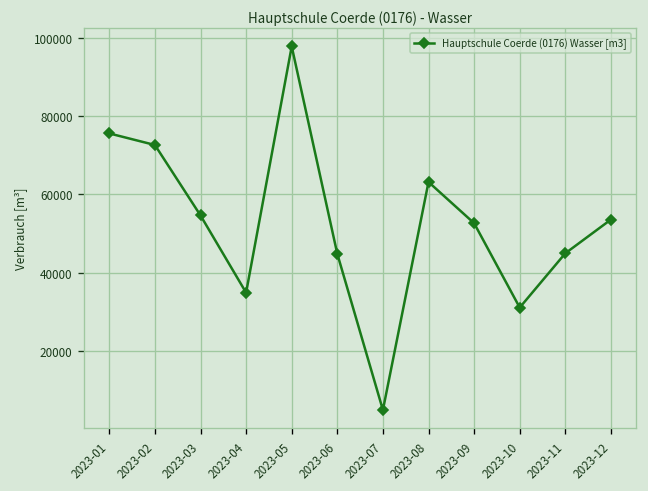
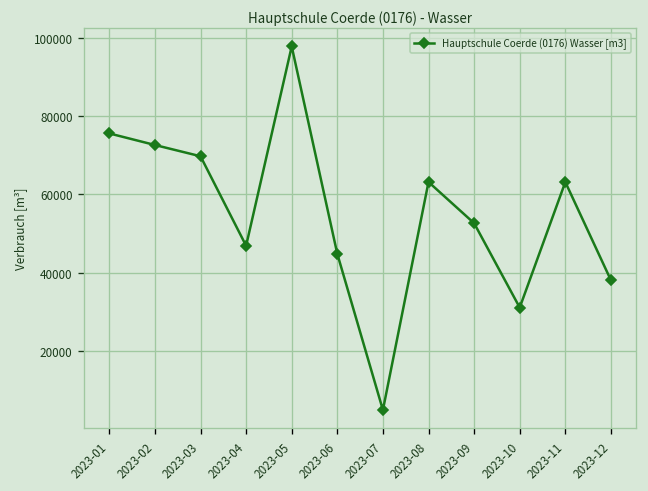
2023-03: 55000 -> 70000
2023-04: 35000 -> 47000
2023-11: 45000 -> 63000
2023-12: 54000 -> 38000
